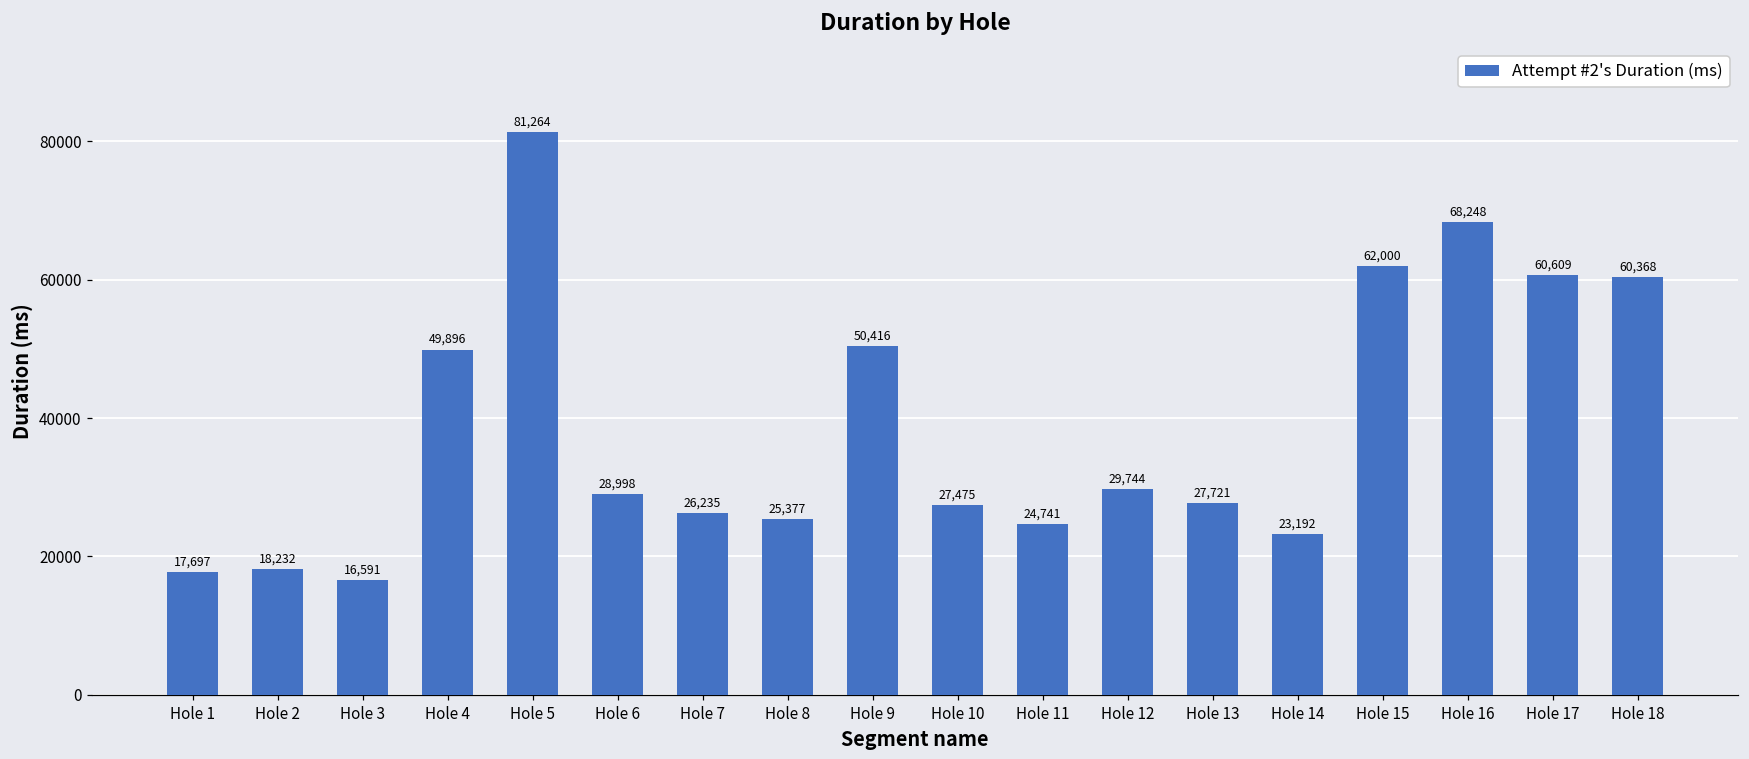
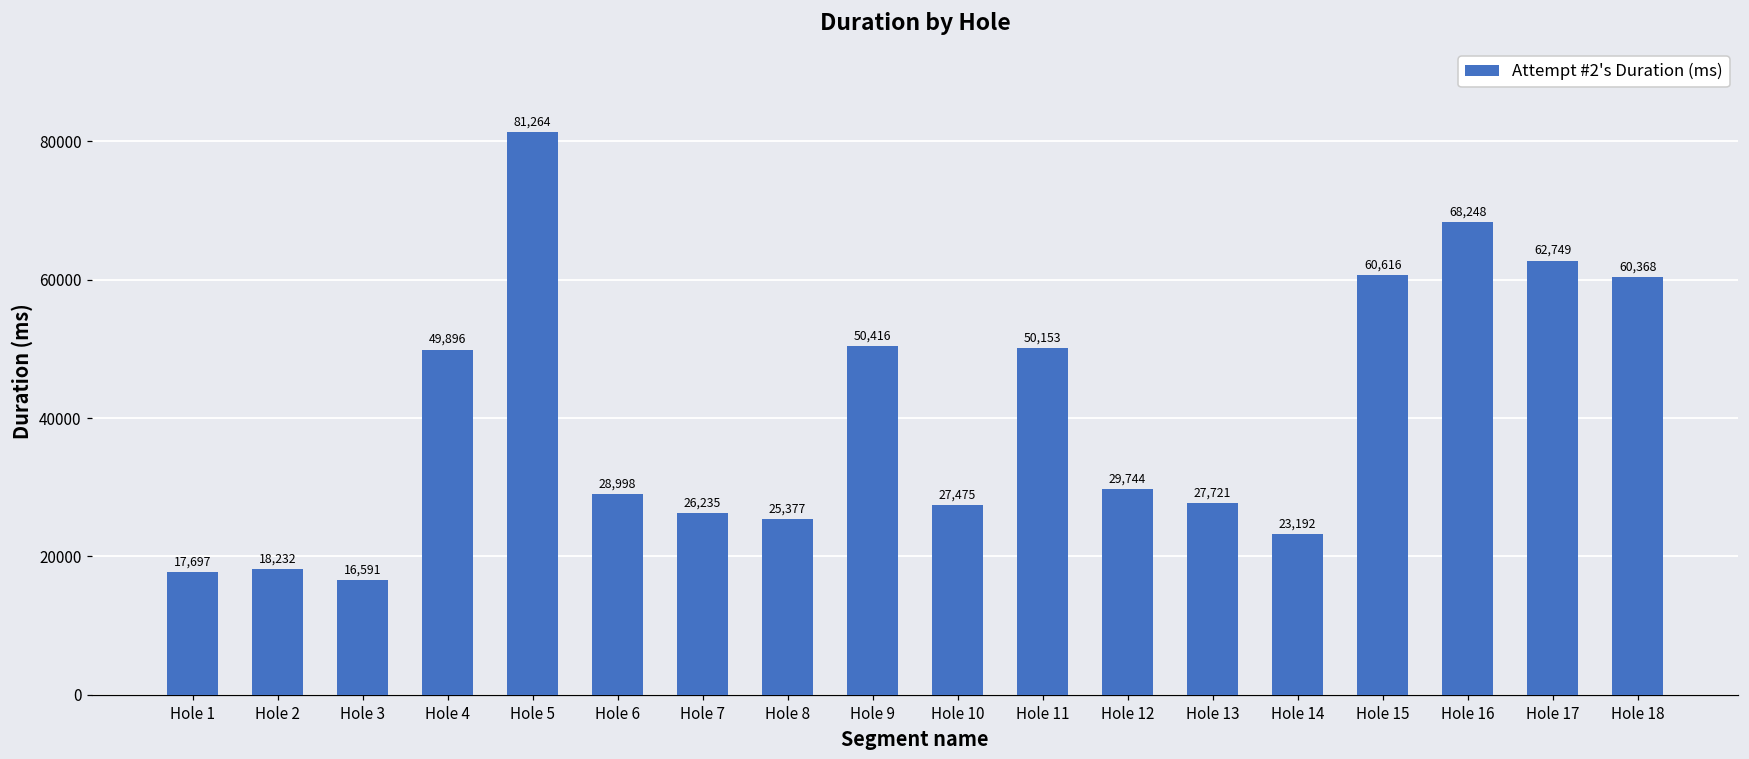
Hole 11: 24,741 -> 50,153
Hole 15: 62,000 -> 60,616
Hole 17: 60,609 -> 62,749
